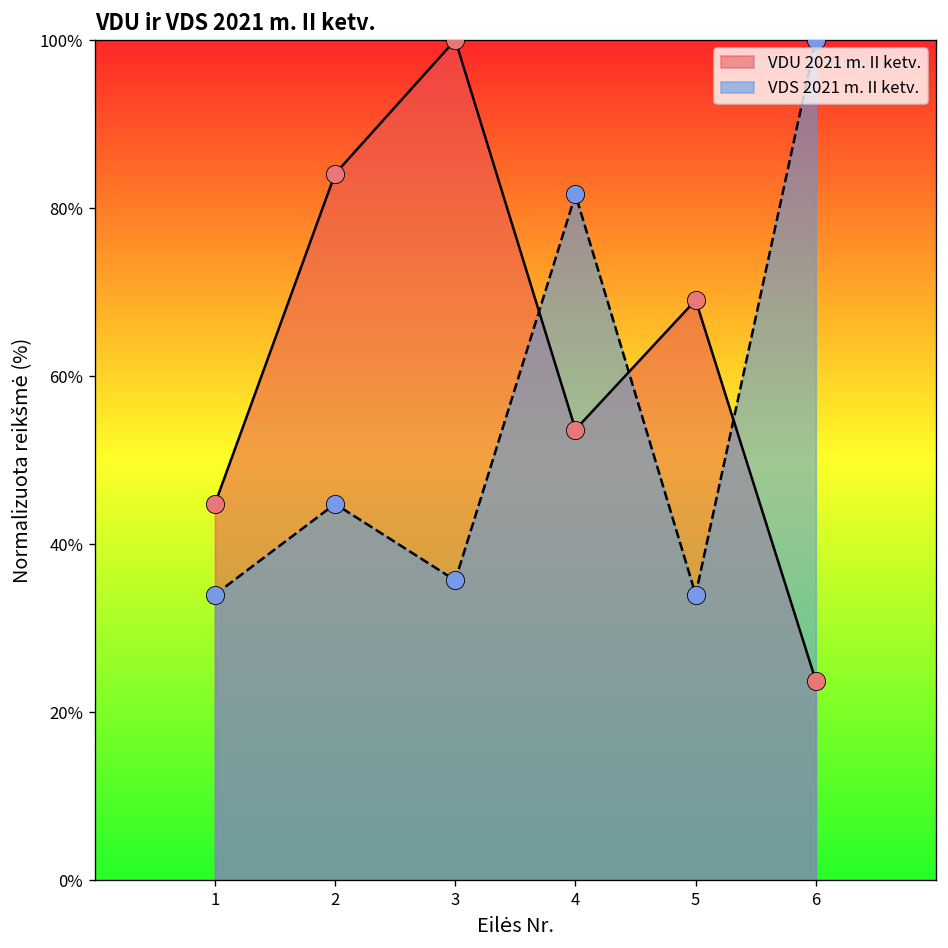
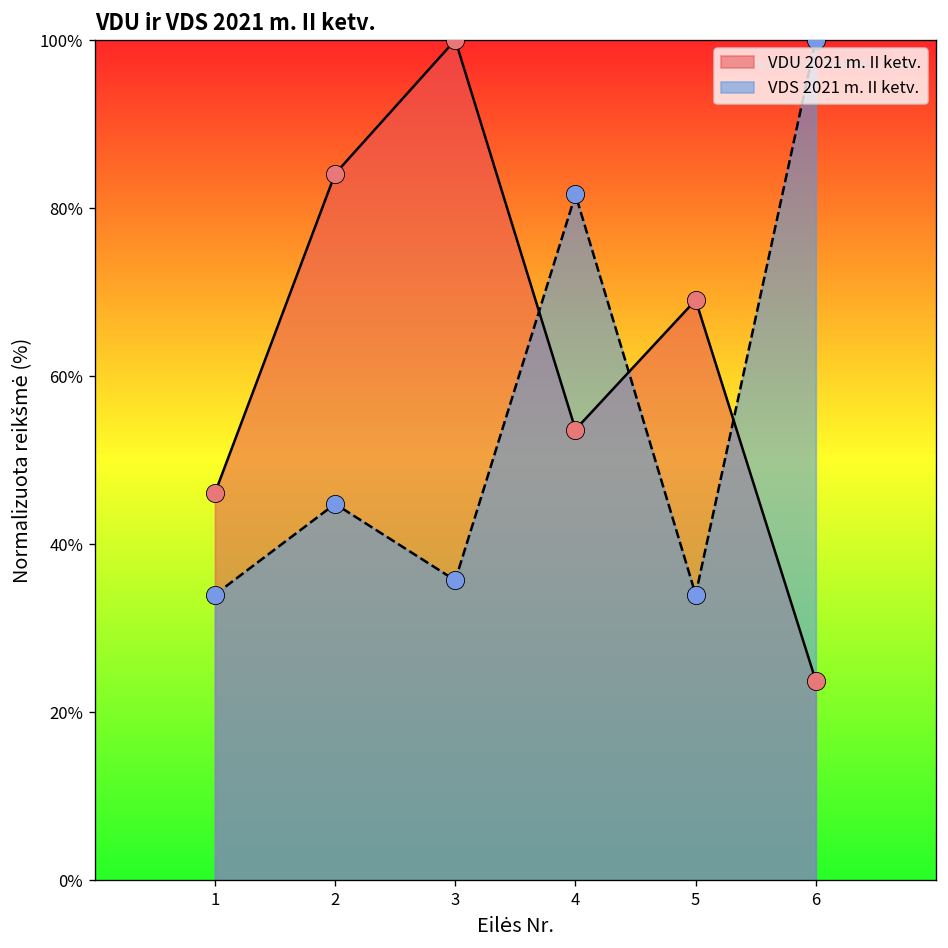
VDU 2021 m. II ketv., 1: 45% -> 46%
